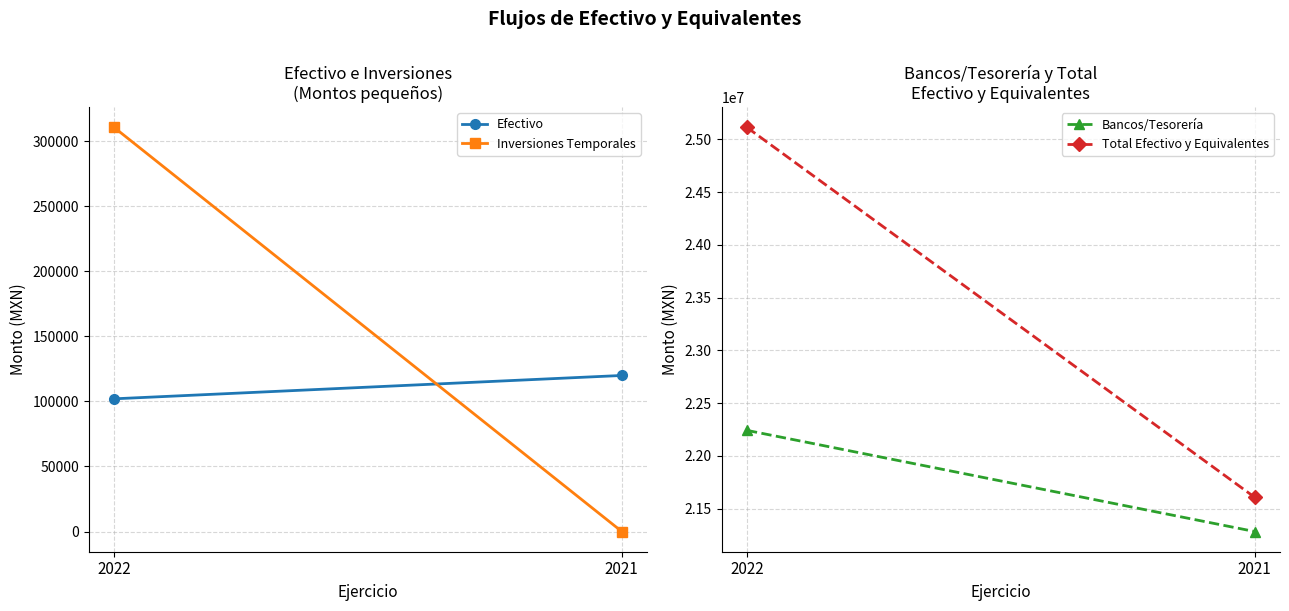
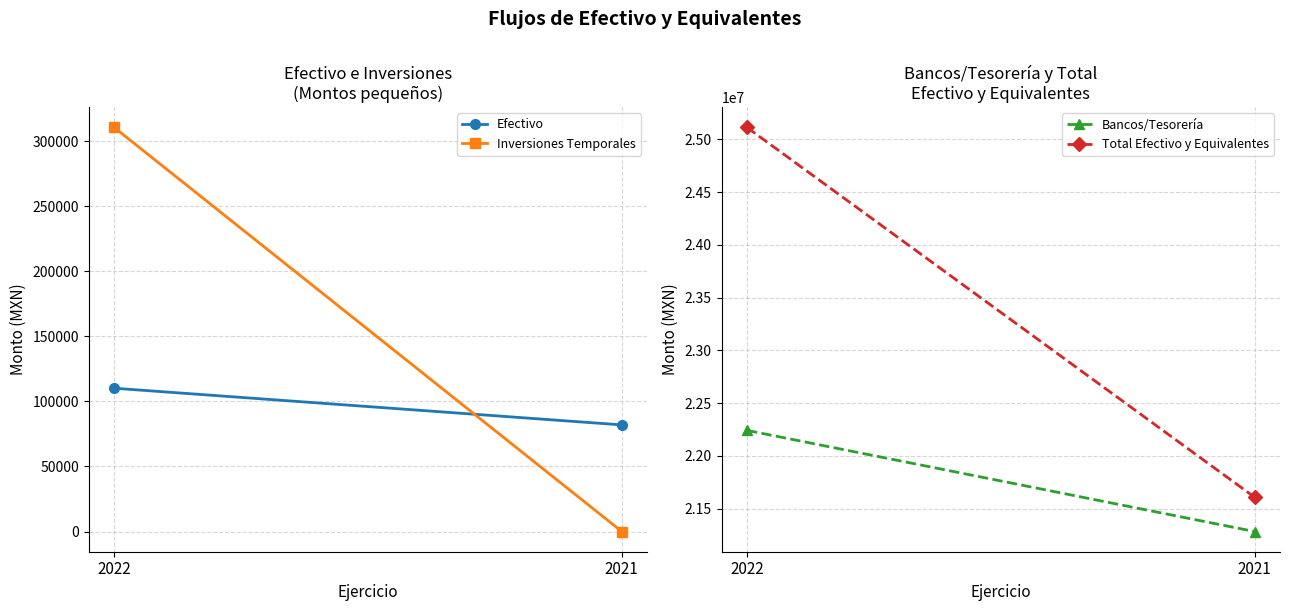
Efectivo e Inversiones (Montos pequeños), Efectivo, 2022: 102000 -> 110000
Efectivo e Inversiones (Montos pequeños), Efectivo, 2021: 120000 -> 82000
